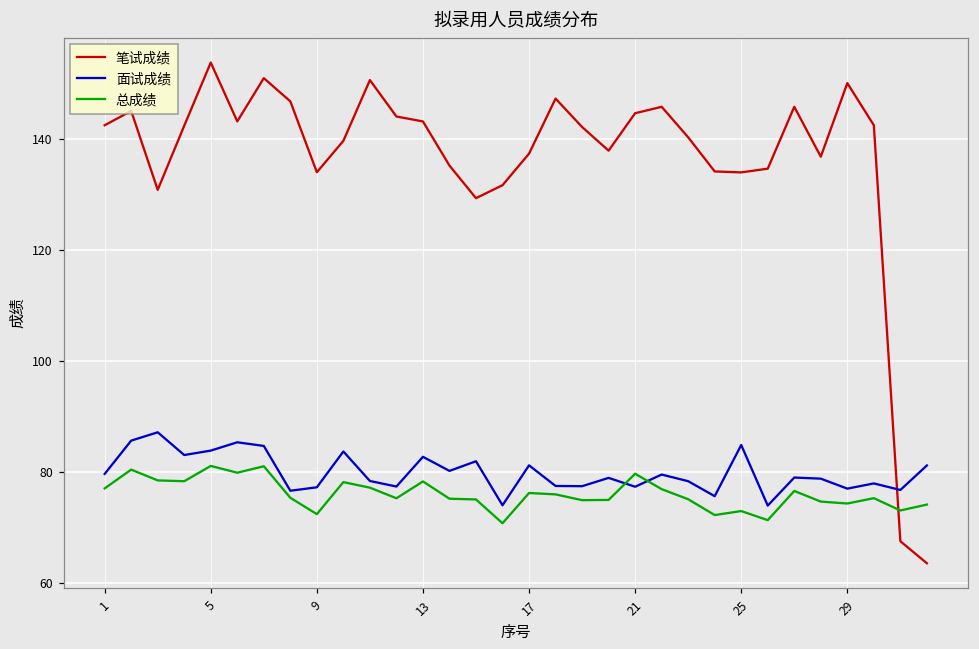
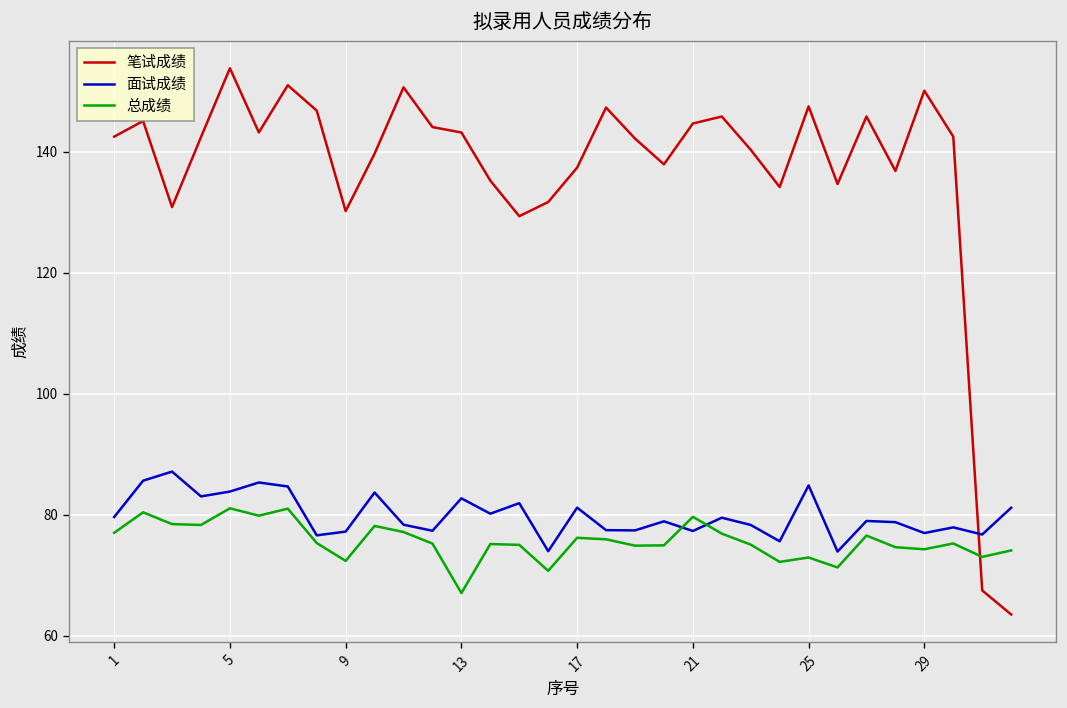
笔试成绩, 9: 134 -> 130
总成绩, 13: 78 -> 67
笔试成绩, 25: 134 -> 148
